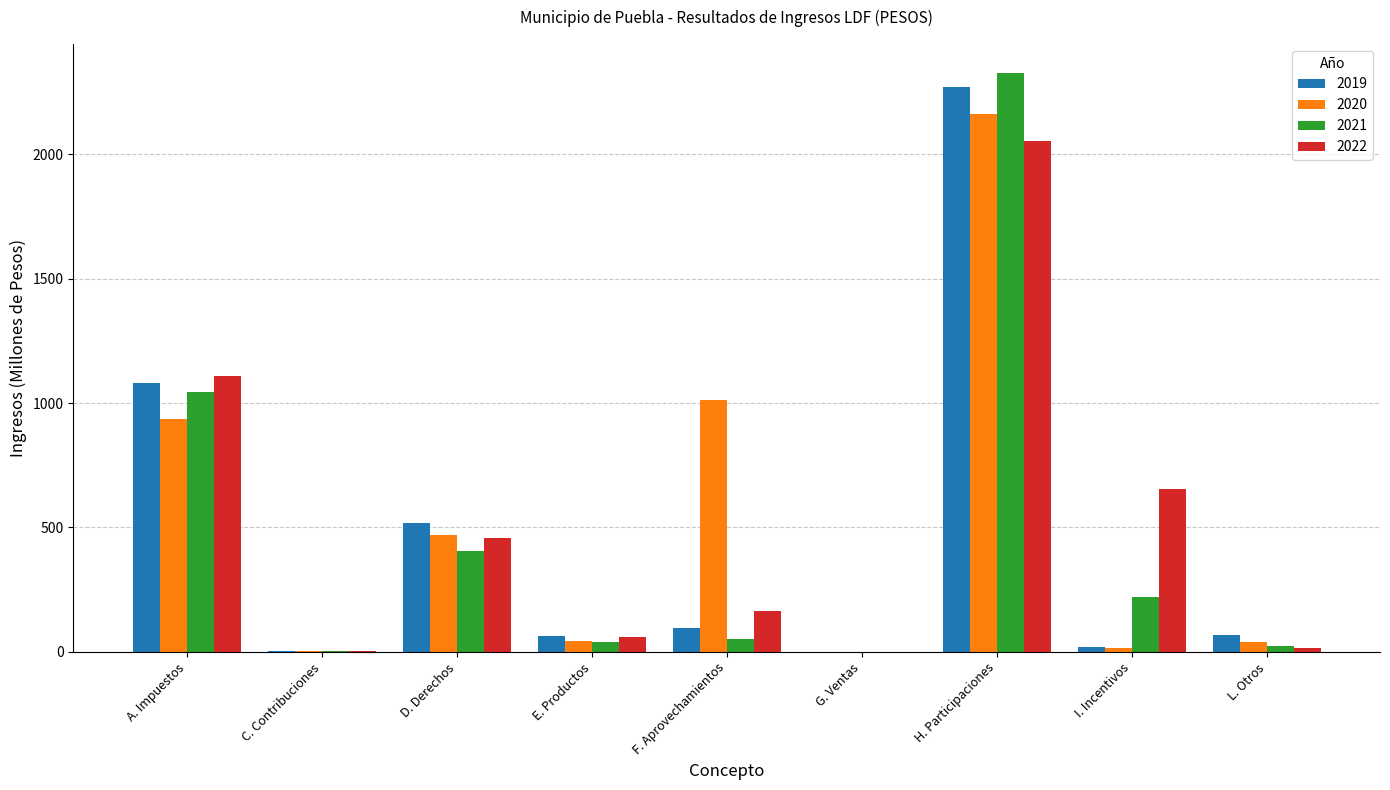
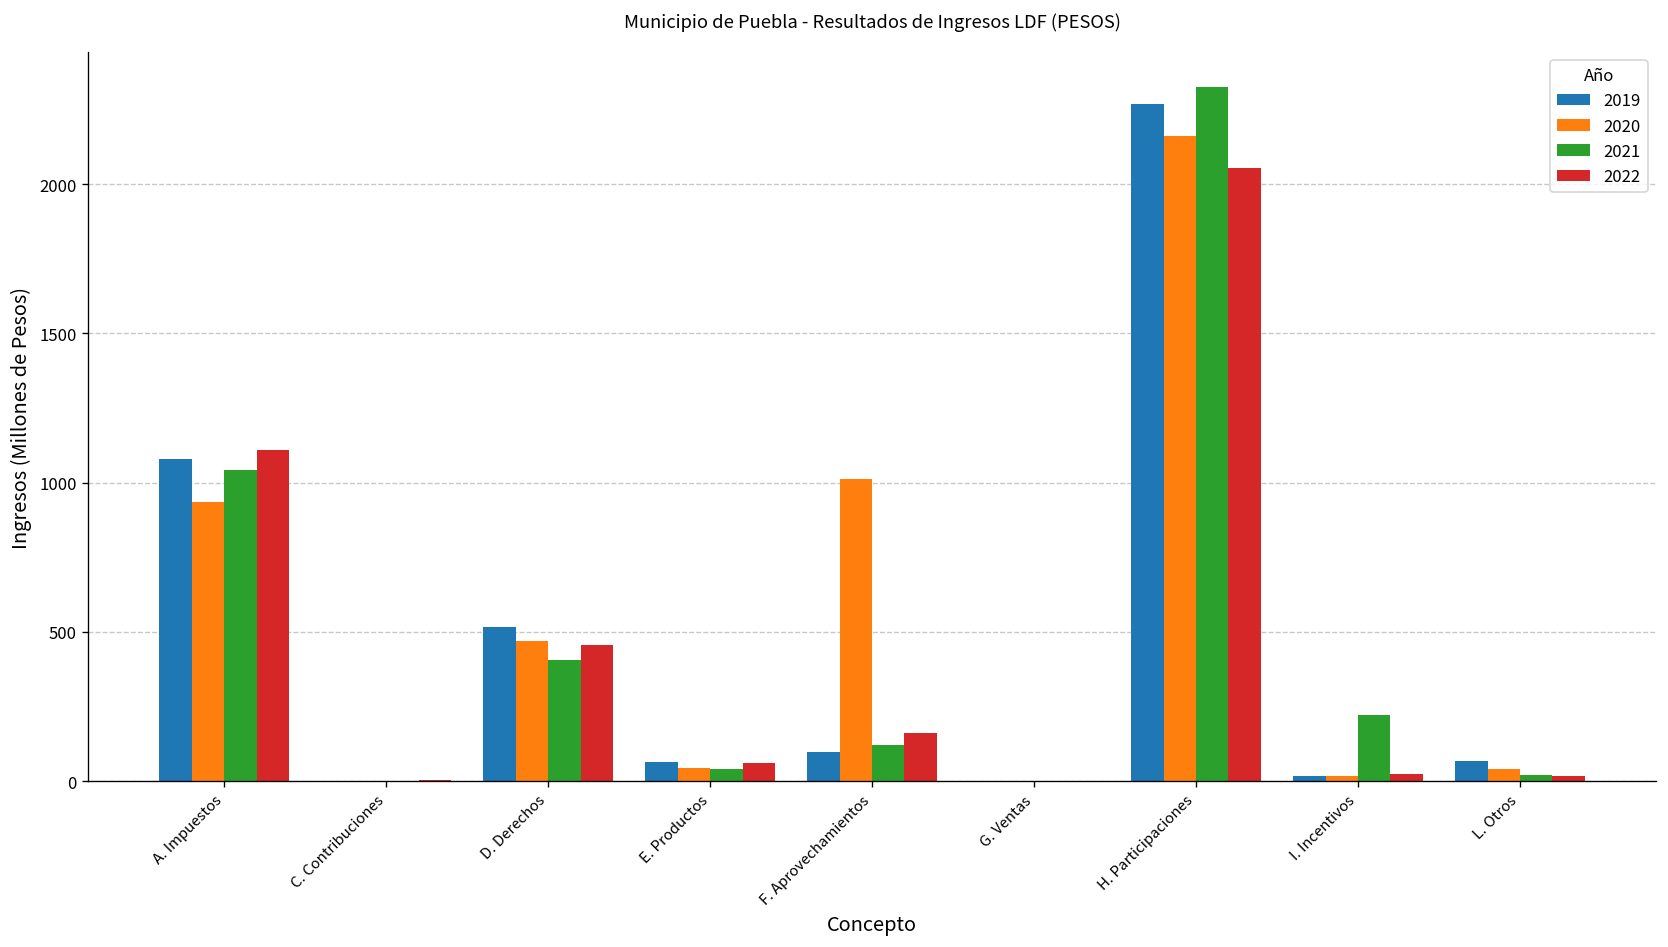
2021, F. Aprovechamientos: 50 -> 120
2022, I. Incentivos: 650 -> 20
